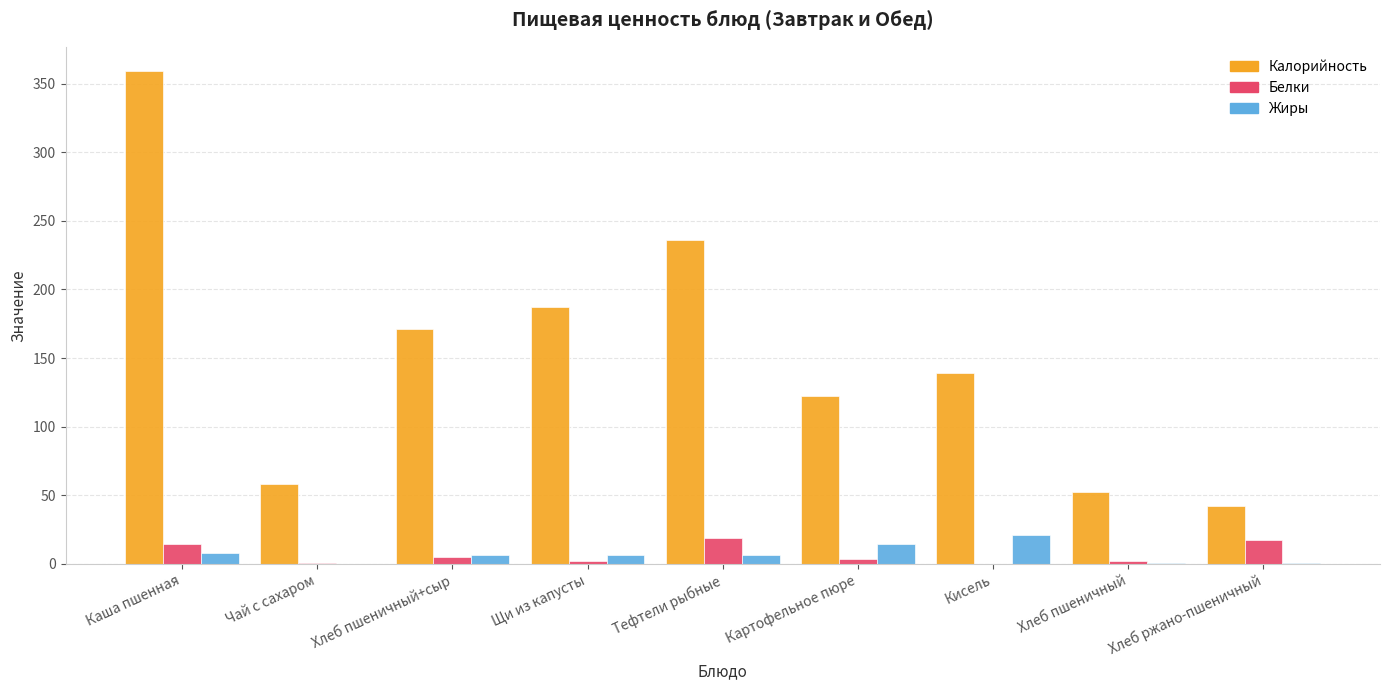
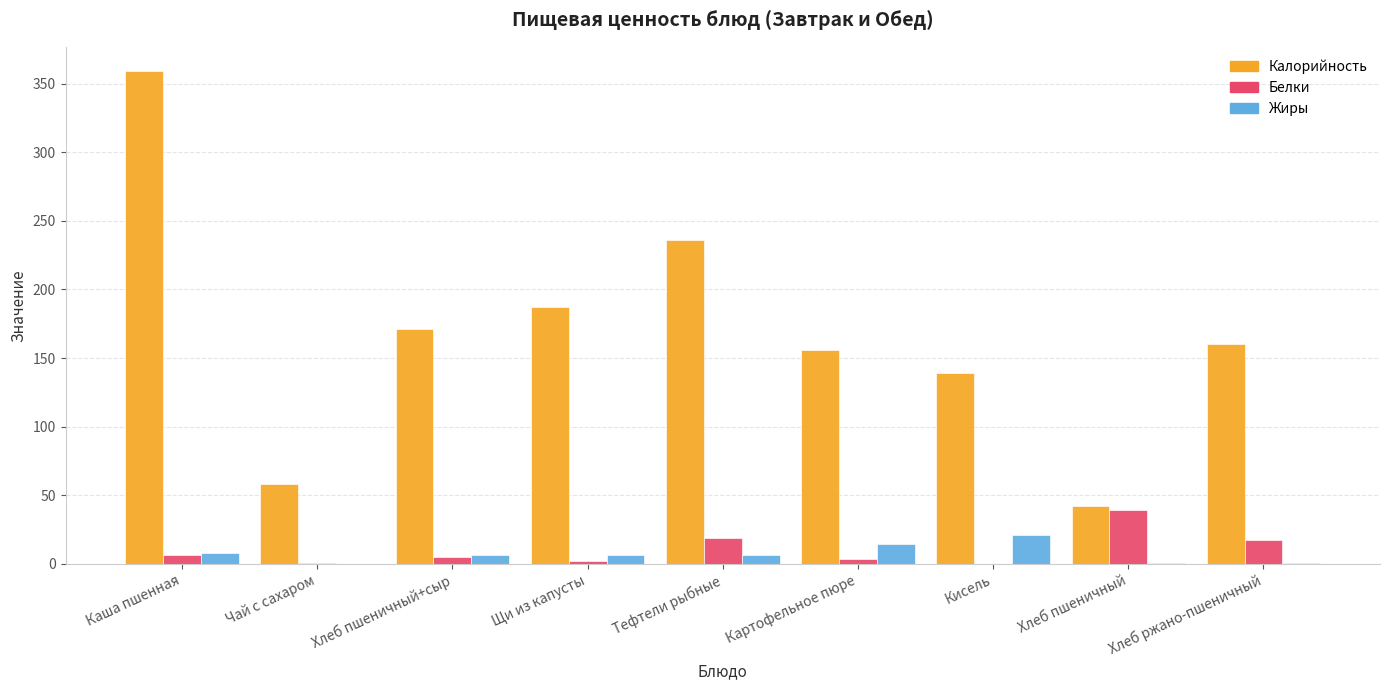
Белки, Каша пшенная: 14 -> 6
Калорийность, Картофельное пюре: 122 -> 156
Калорийность, Хлеб пшеничный: 52 -> 42
Белки, Хлеб пшеничный: 2 -> 40
Калорийность, Хлеб ржано-пшеничный: 42 -> 160
